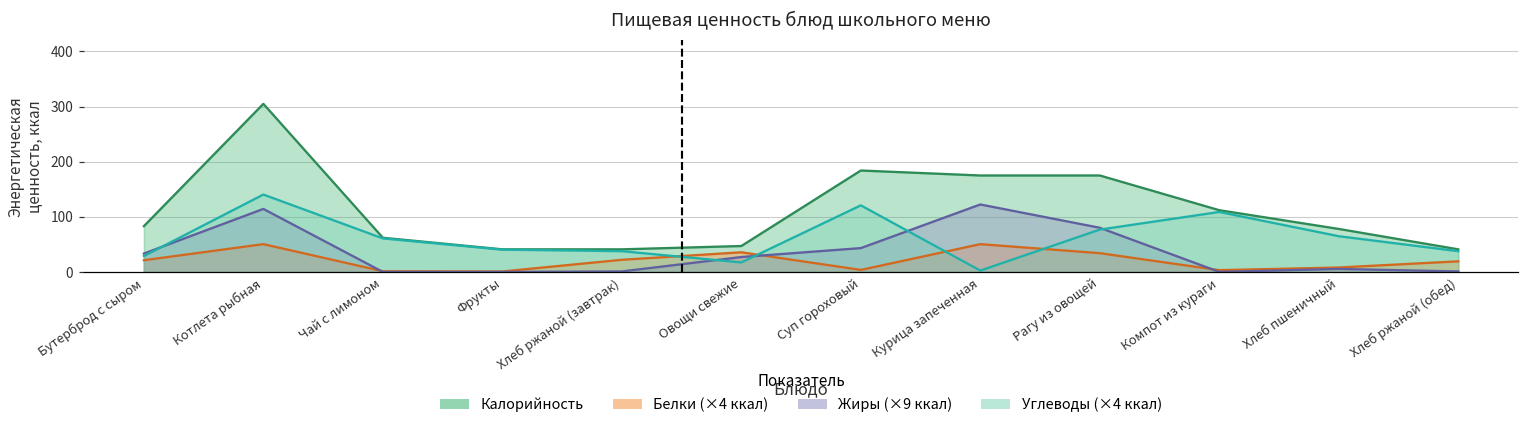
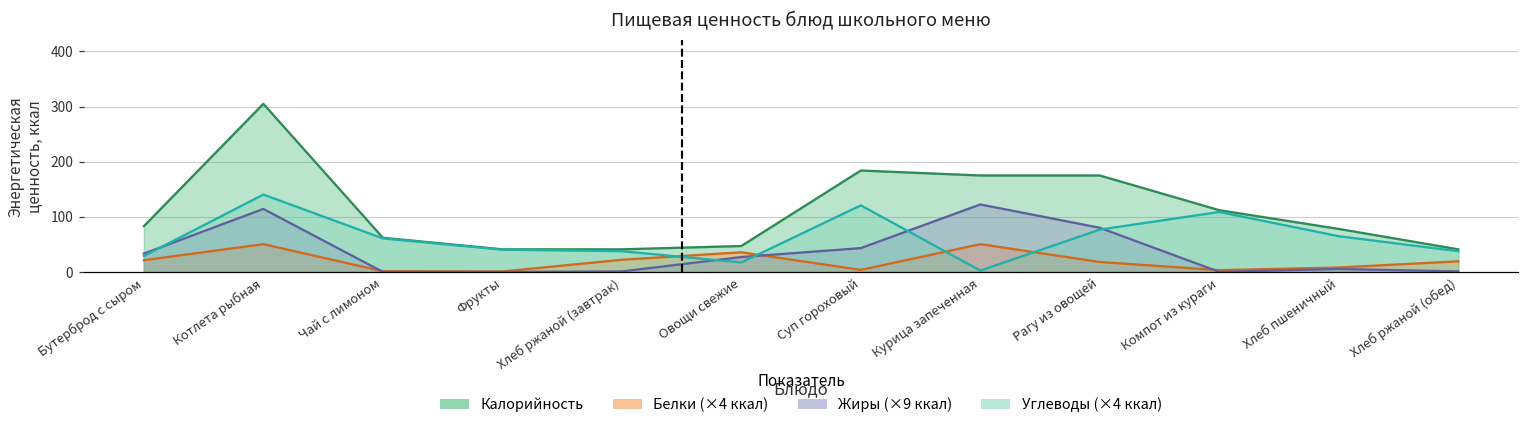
Белки (×4 ккал), Рагу из овощей: 30 -> 20
